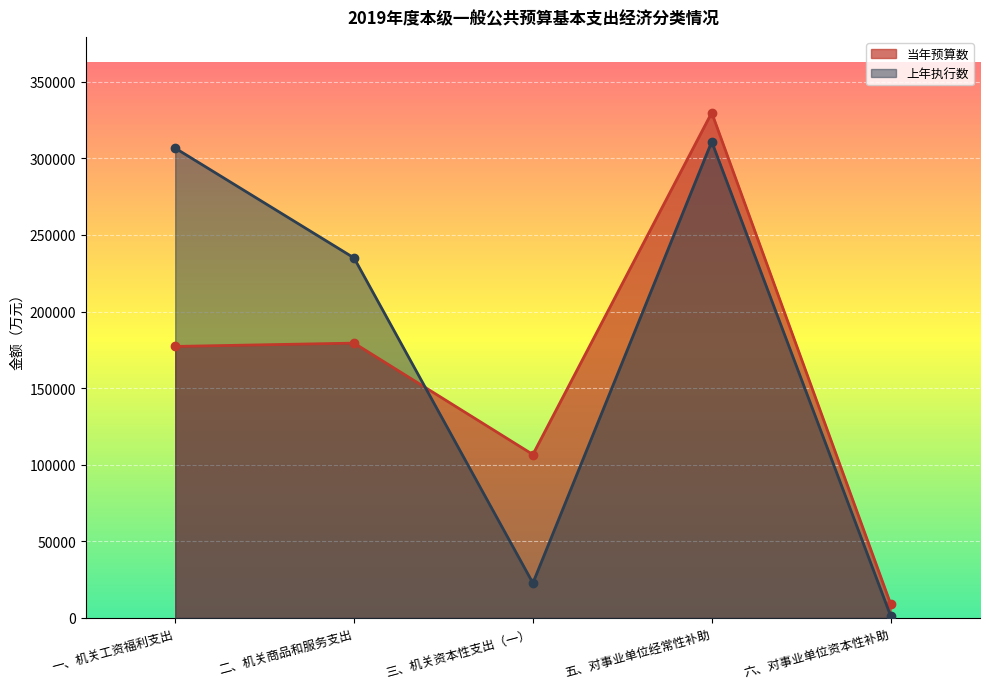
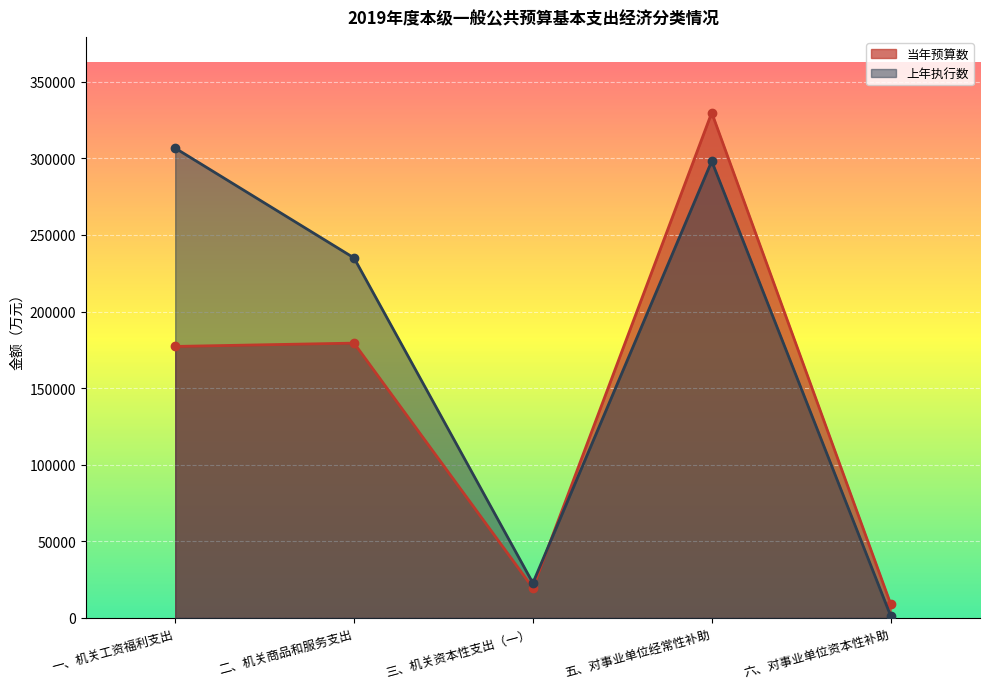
当年预算数, 三、机关资本性支出（一）: 107000 -> 20000
上年执行数, 五、对事业单位经常性补助: 311000 -> 298000
